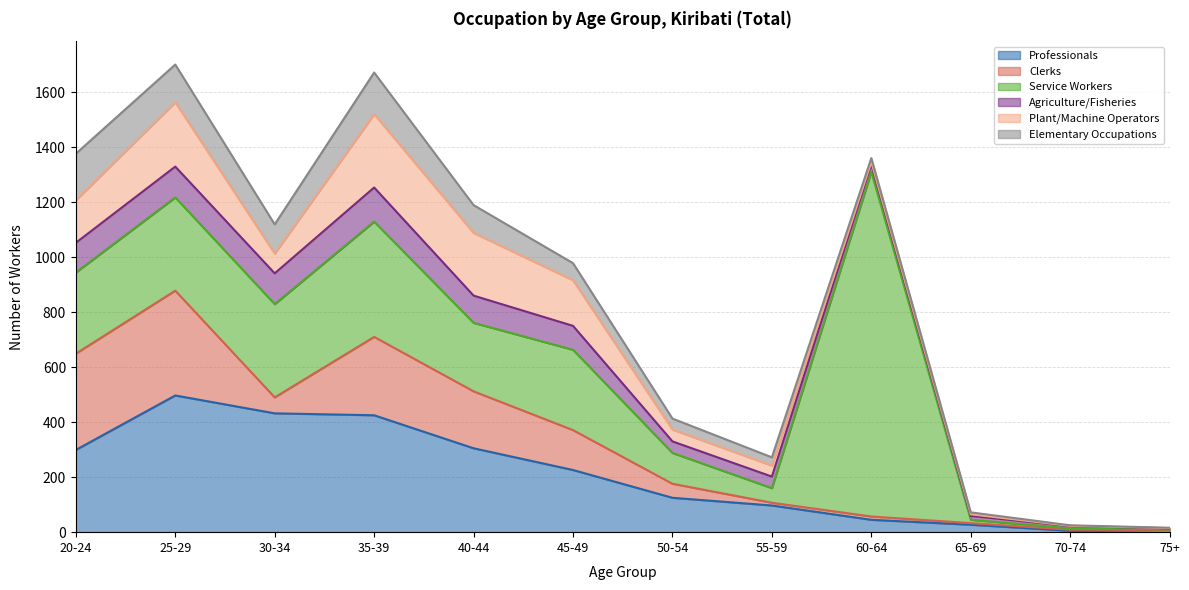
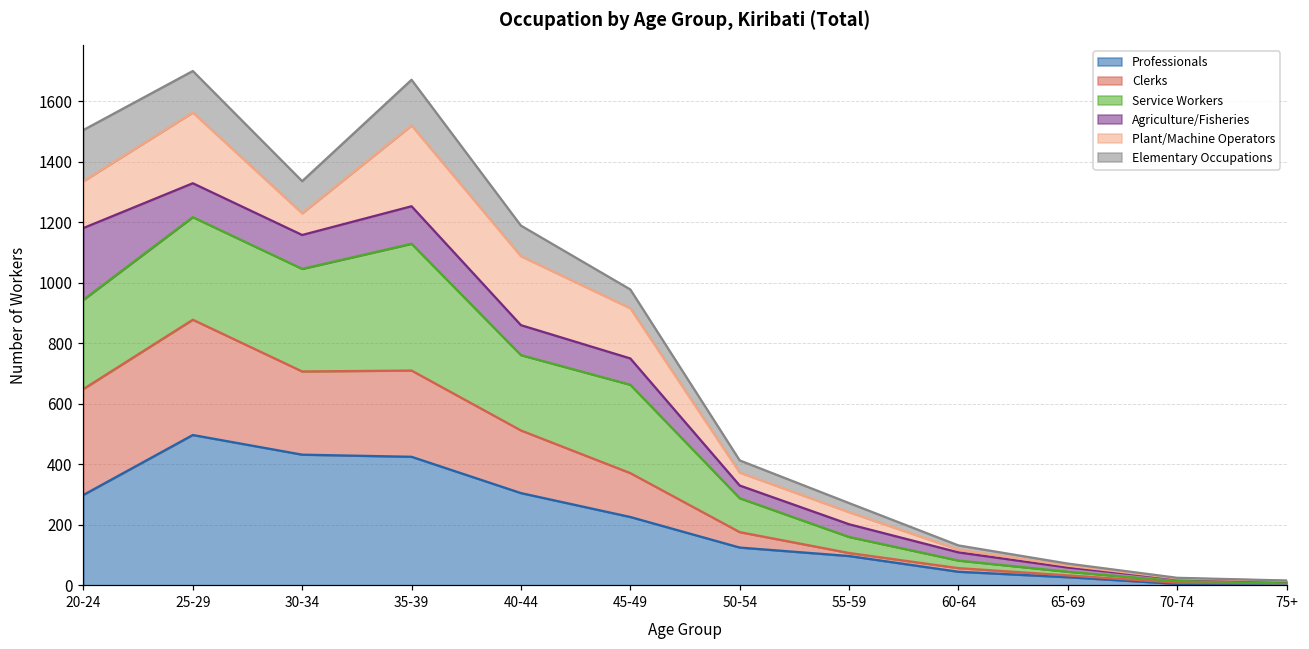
Agriculture/Fisheries, 20-24: 110 -> 240
Clerks, 30-34: 60 -> 280
Service Workers, 60-64: 1250 -> 30
